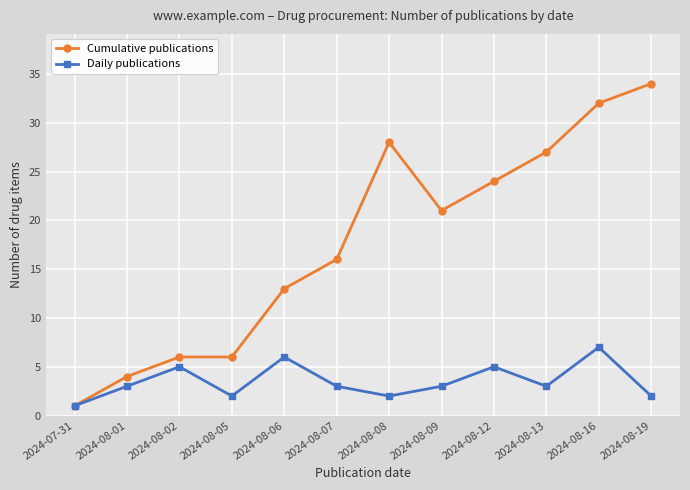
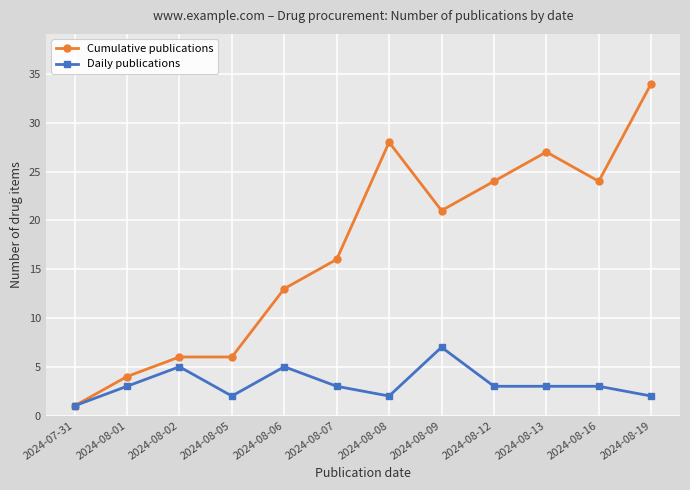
Daily publications, 2024-08-06: 6 -> 5
Daily publications, 2024-08-09: 3 -> 7
Daily publications, 2024-08-12: 5 -> 3
Cumulative publications, 2024-08-16: 32 -> 24
Daily publications, 2024-08-16: 7 -> 3
